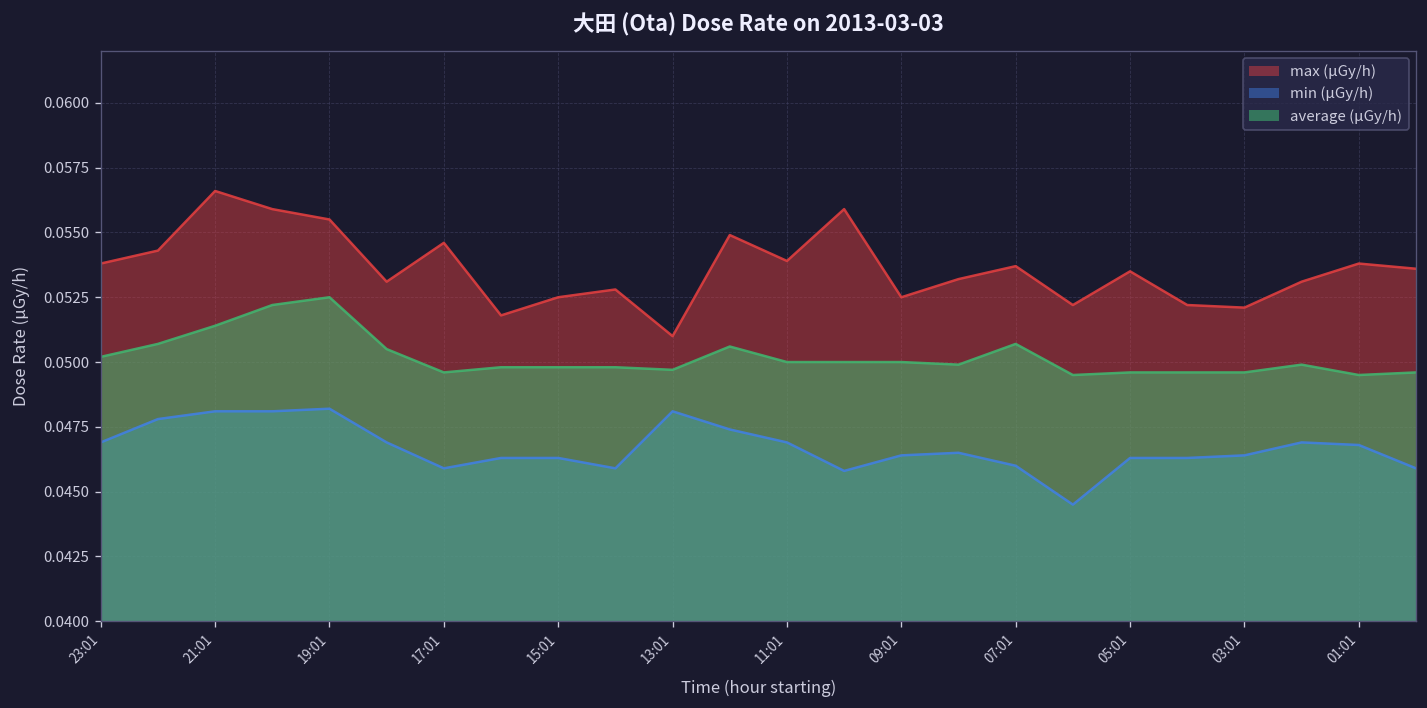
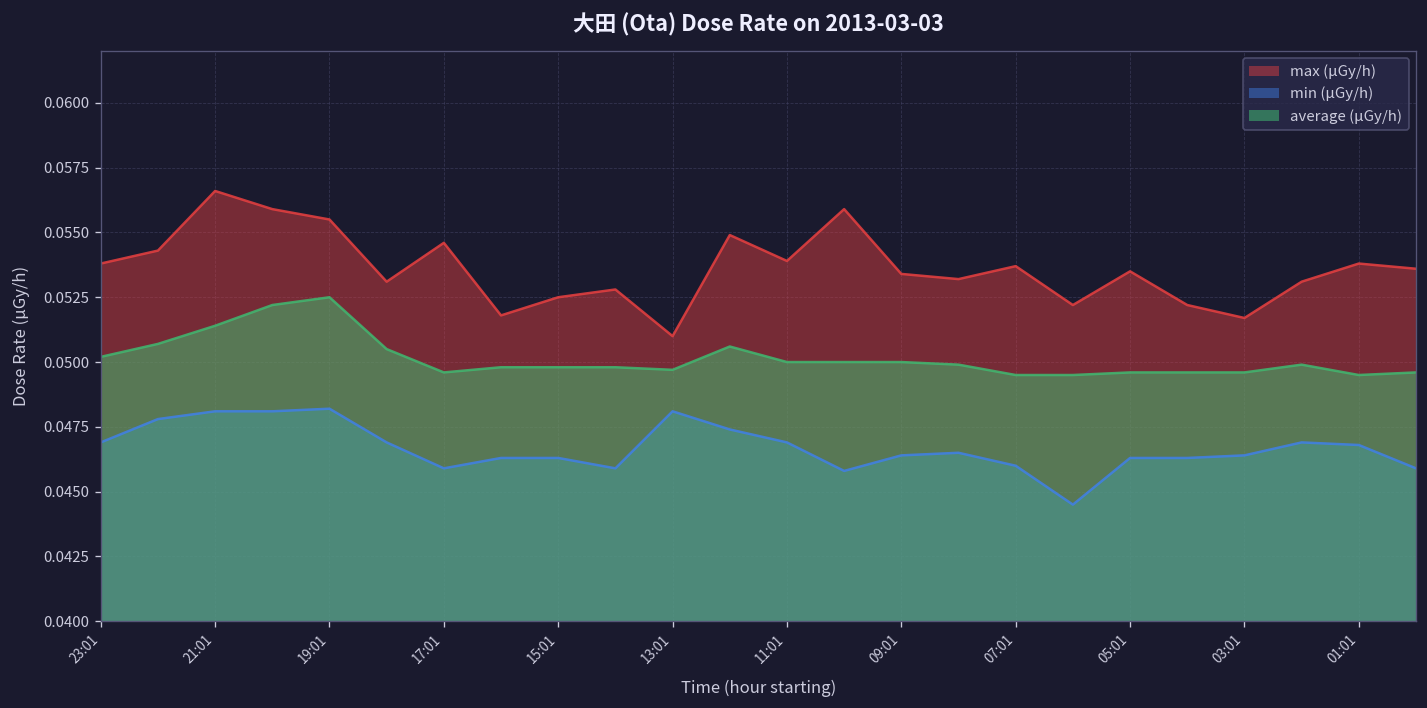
max (μGy/h), 09:01: 0.0525 -> 0.0534
average (μGy/h), 07:01: 0.0507 -> 0.0495
max (μGy/h), 03:01: 0.0521 -> 0.0517
